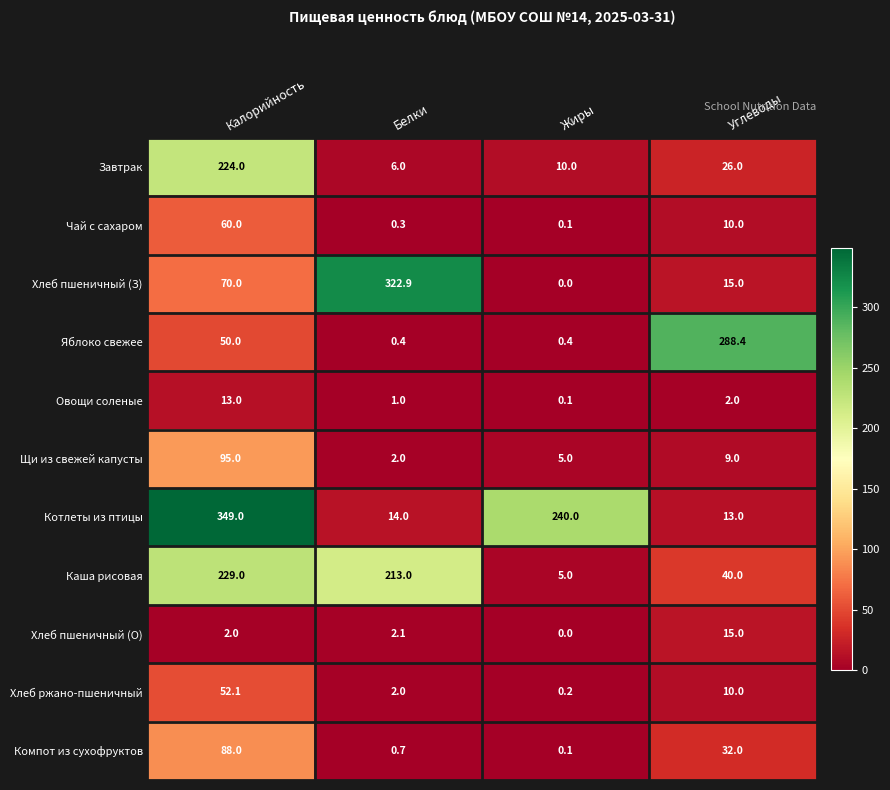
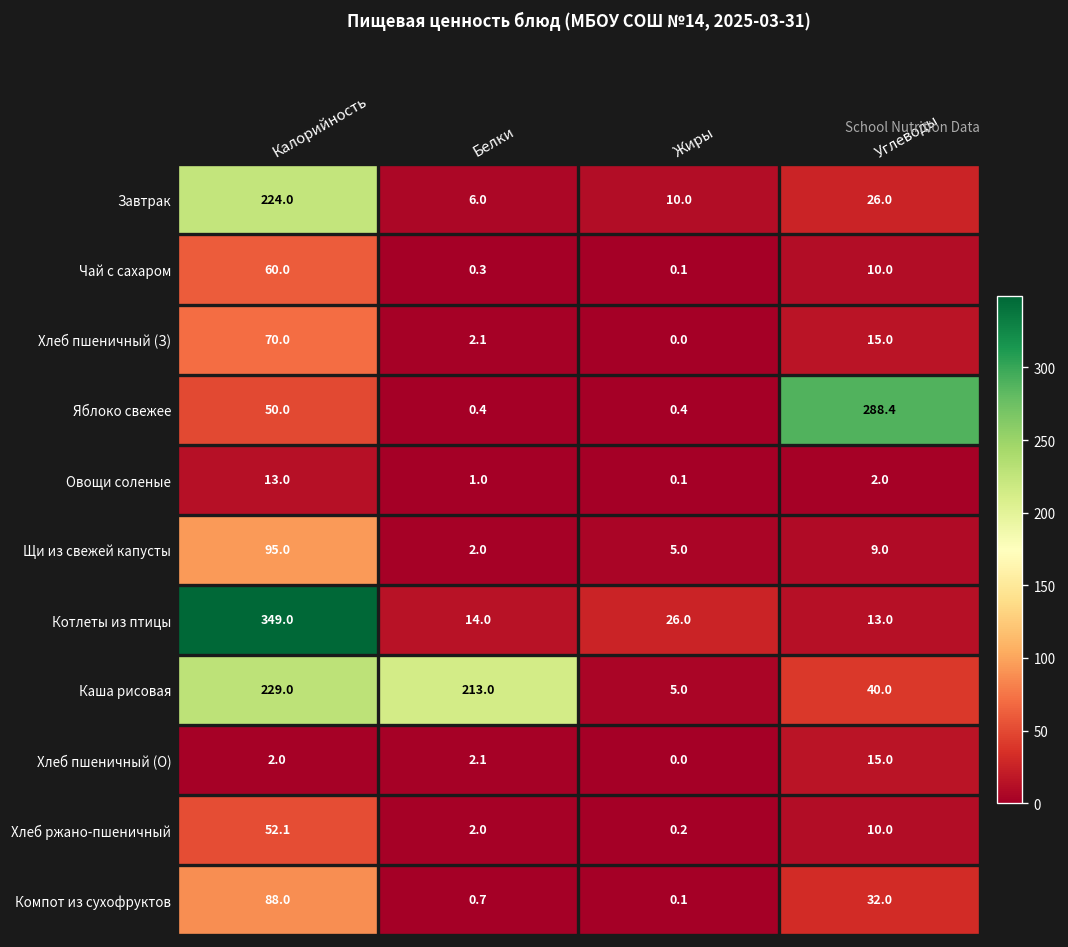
Хлеб пшеничный (З), Белки: 322.9 -> 2.1
Котлеты из птицы, Жиры: 240.0 -> 26.0
